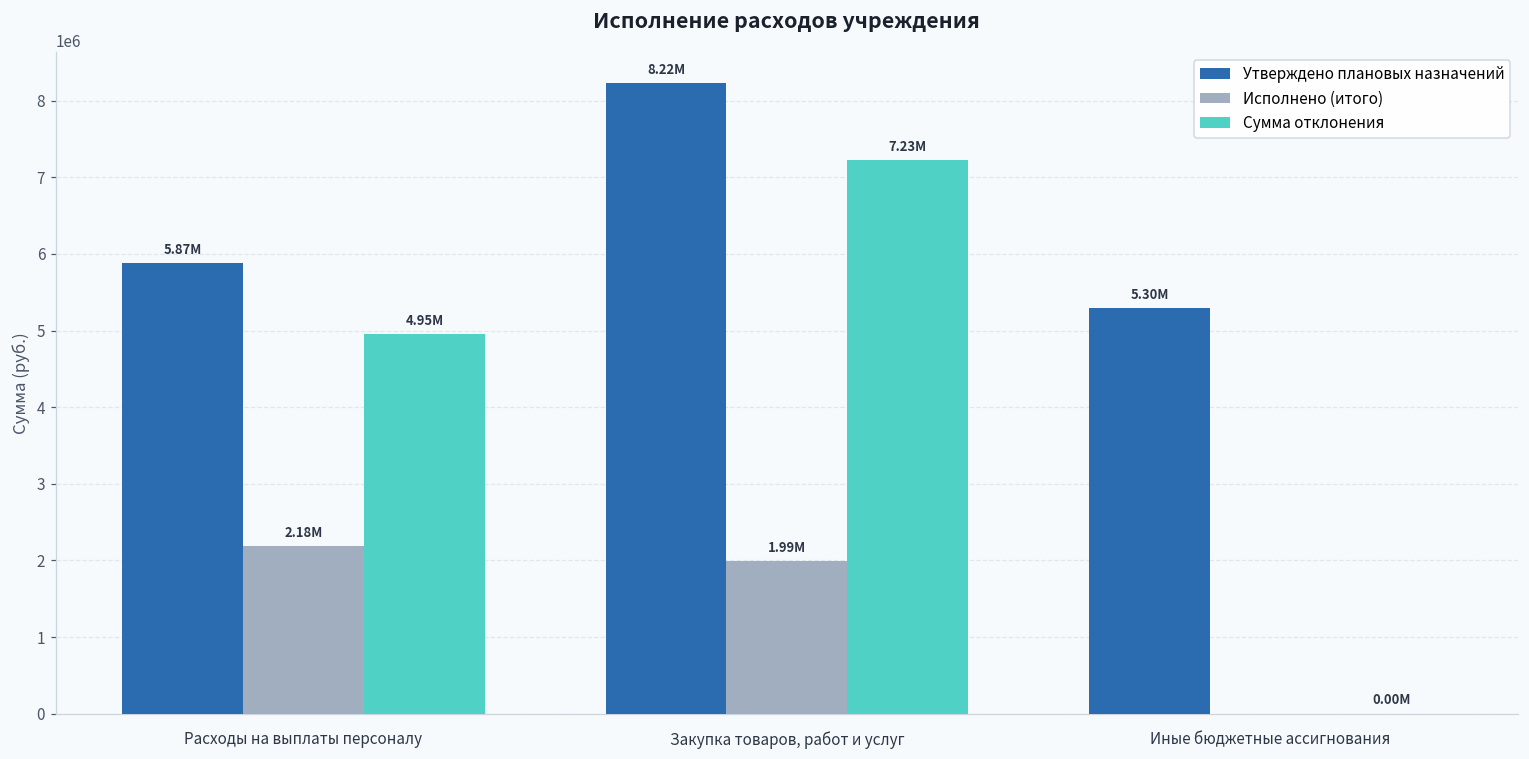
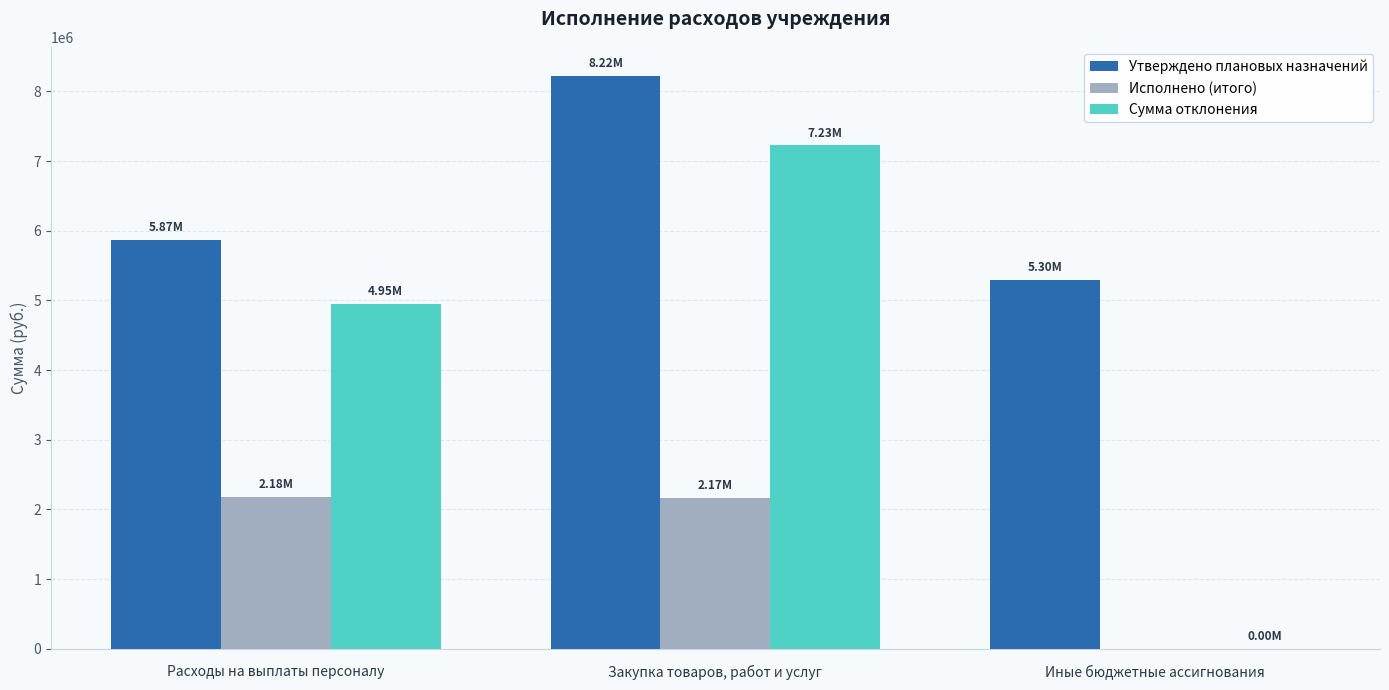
Исполнено (итого), Закупка товаров, работ и услуг: 1.99М -> 2.17М
